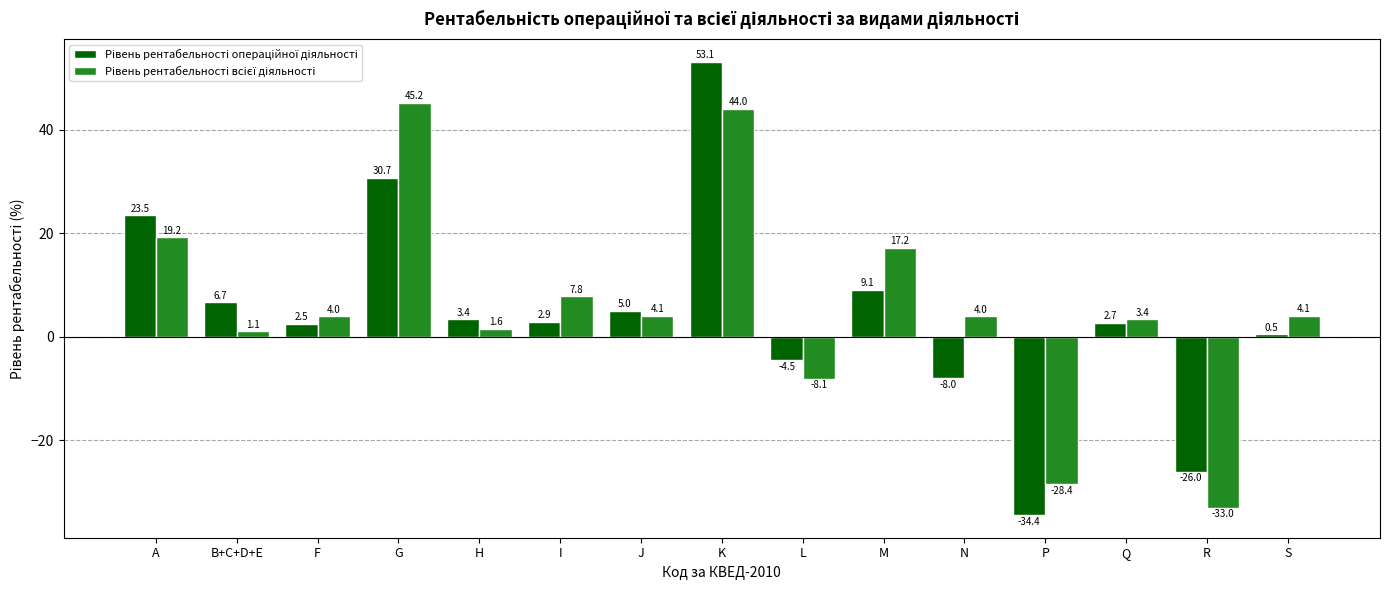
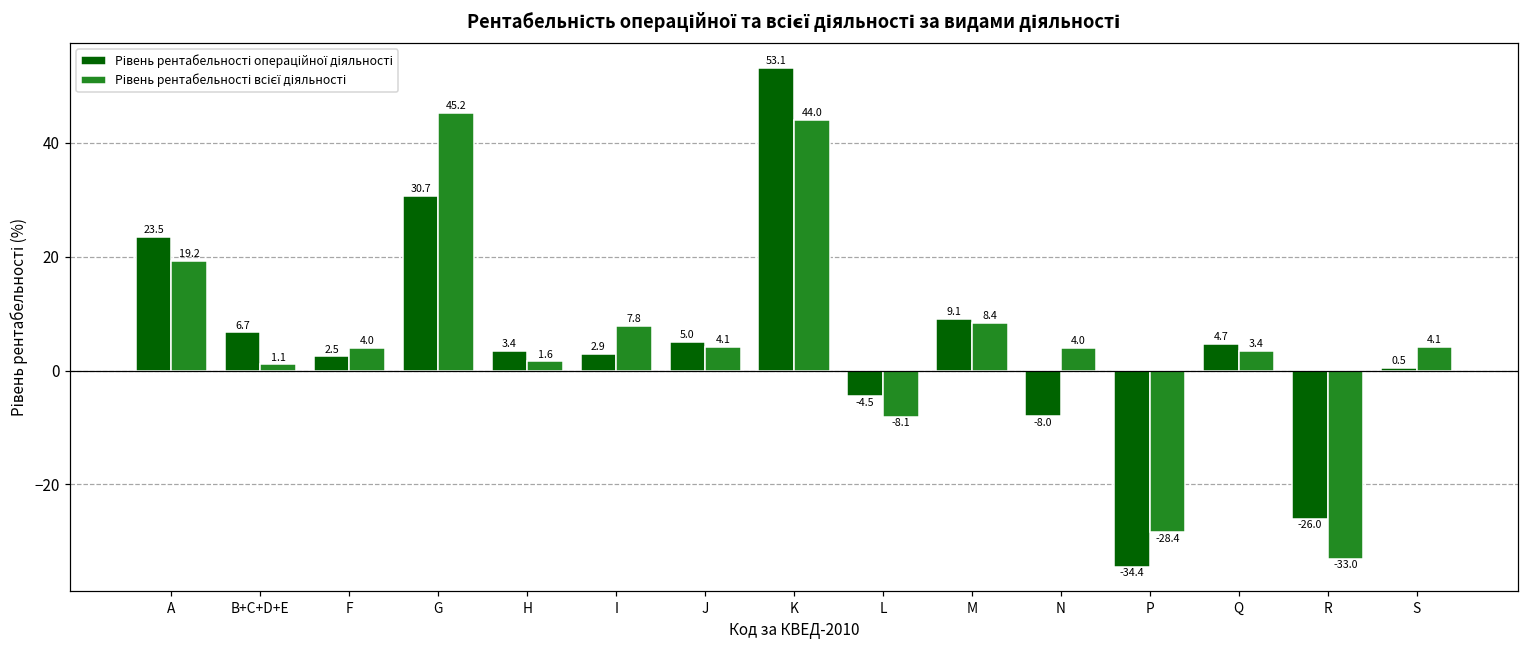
Рівень рентабельності всієї діяльності, M: 17.2 -> 8.4
Рівень рентабельності операційної діяльності, Q: 2.7 -> 4.7
